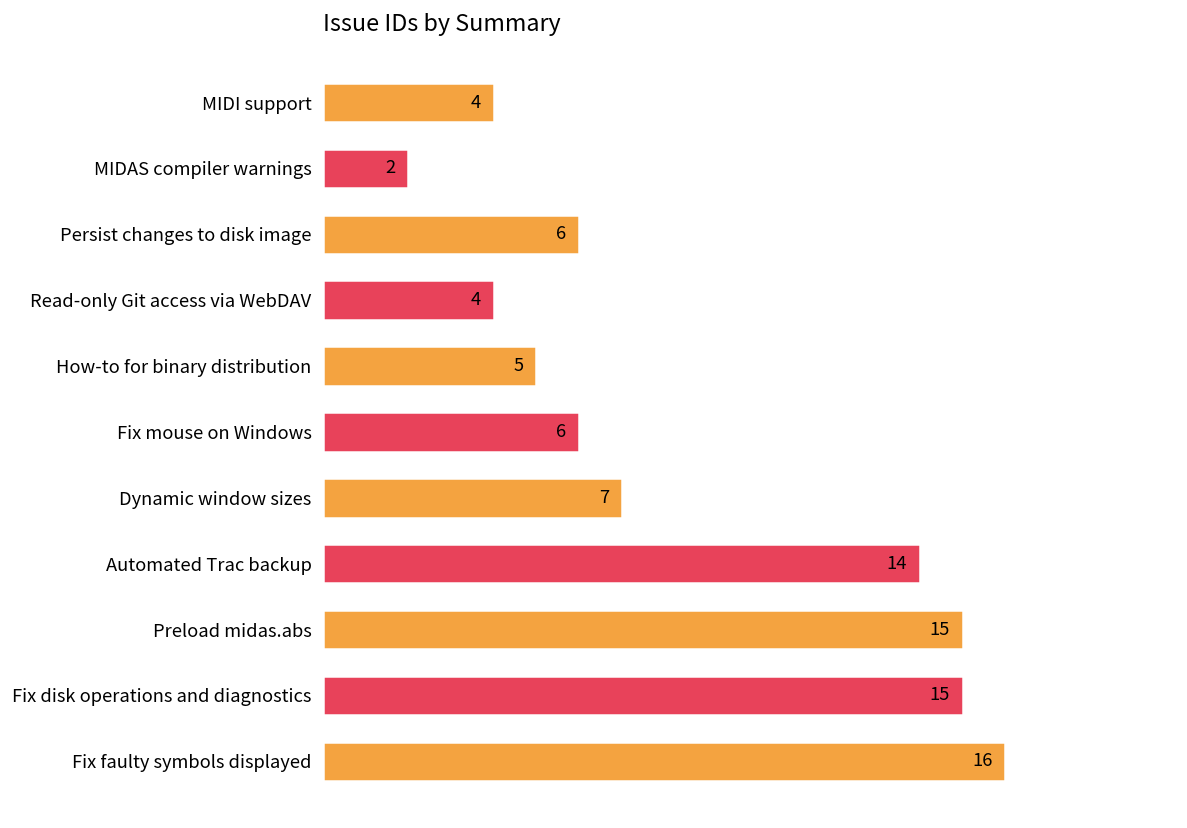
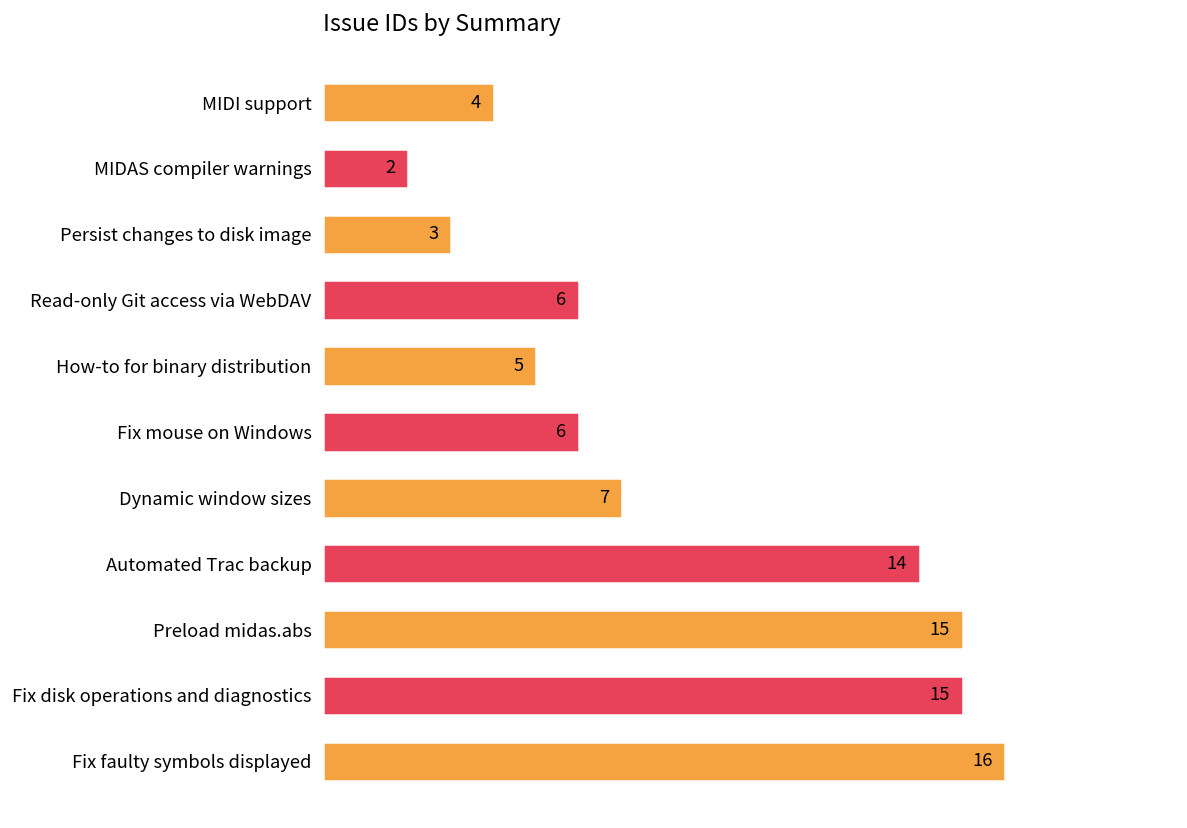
Persist changes to disk image: 6 -> 3
Read-only Git access via WebDAV: 4 -> 6
